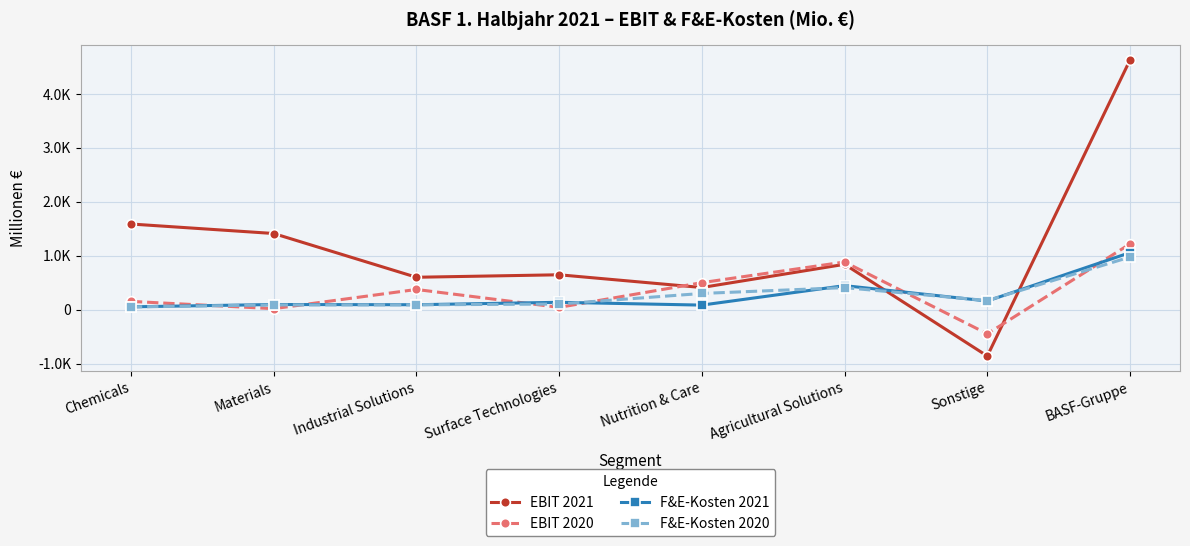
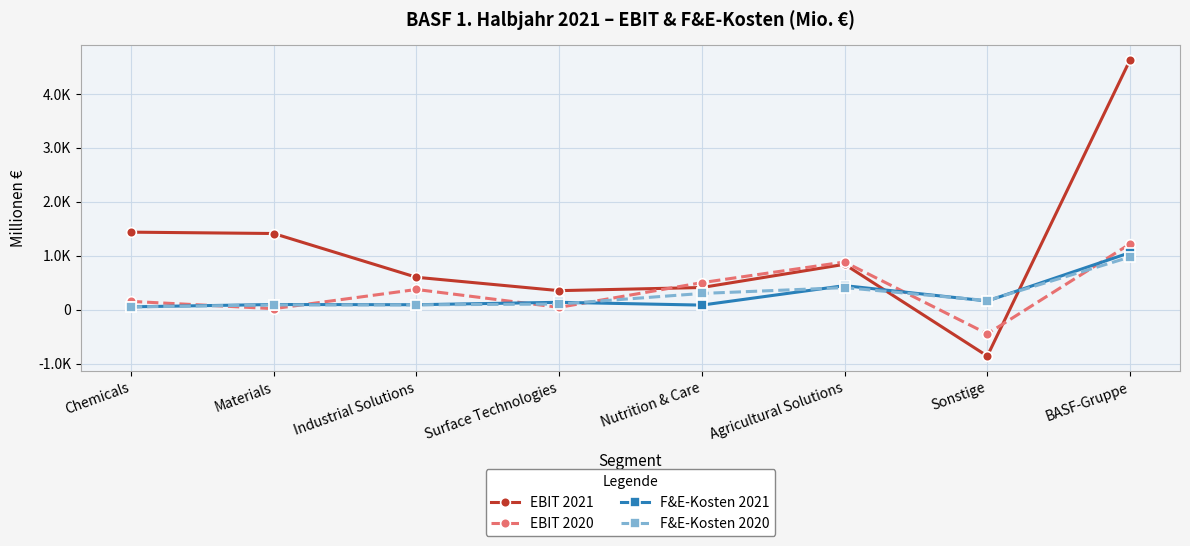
EBIT 2021, Chemicals: 1600 -> 1400
EBIT 2021, Surface Technologies: 600 -> 400
